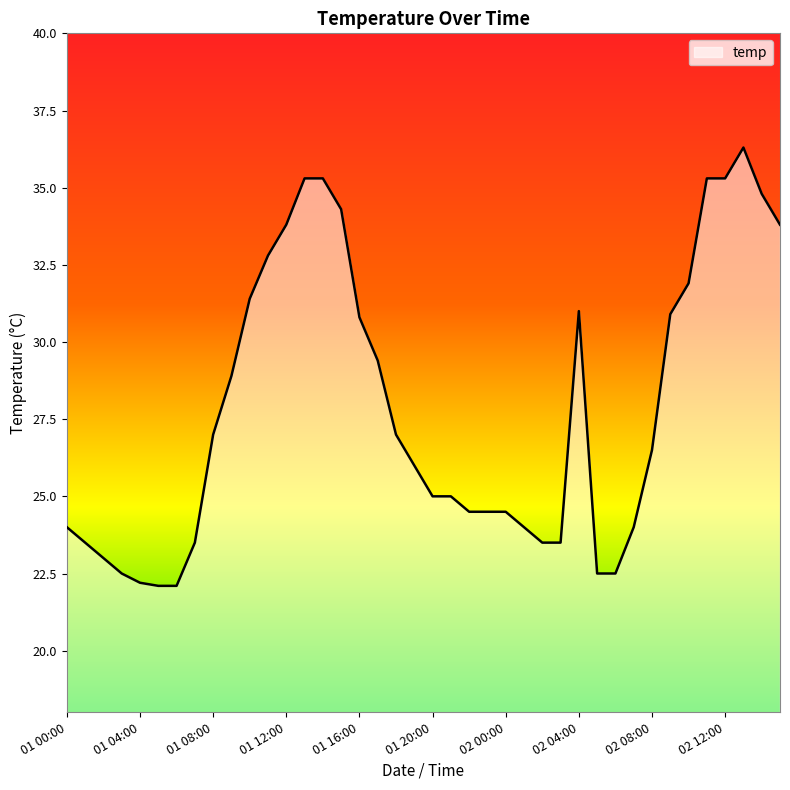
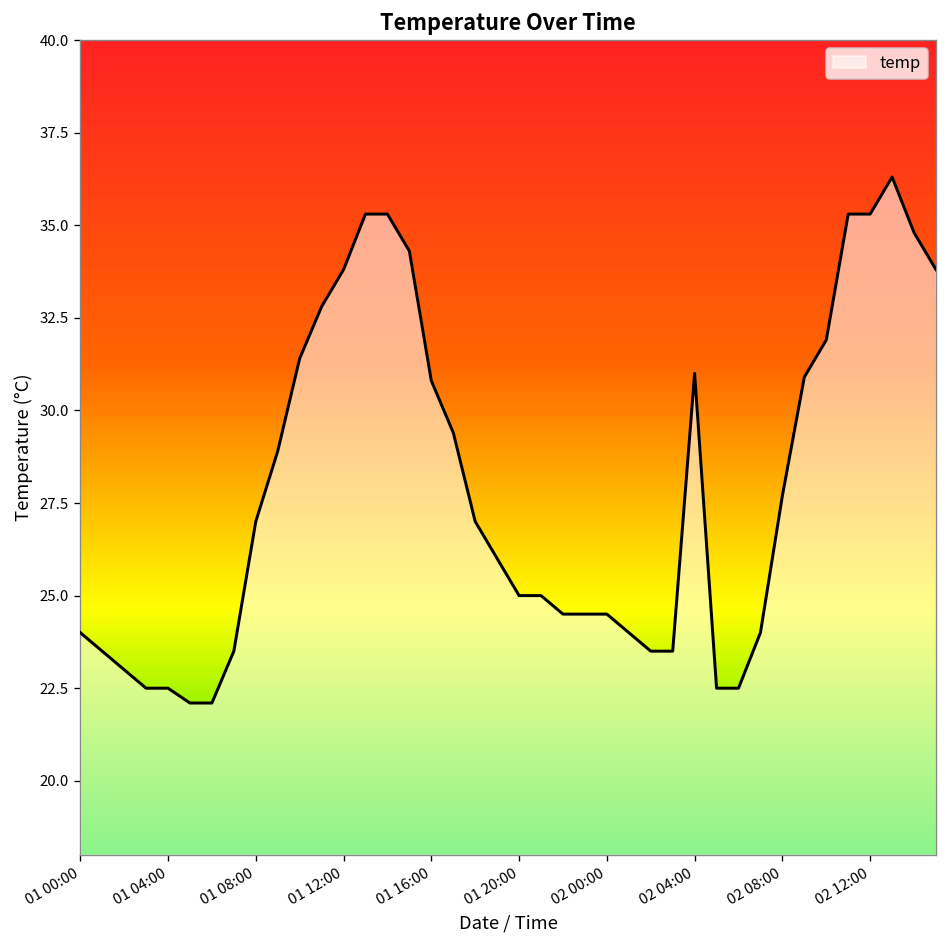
01 04:00: 22.2 -> 22.5
02 08:00: 26.5 -> 27.7
